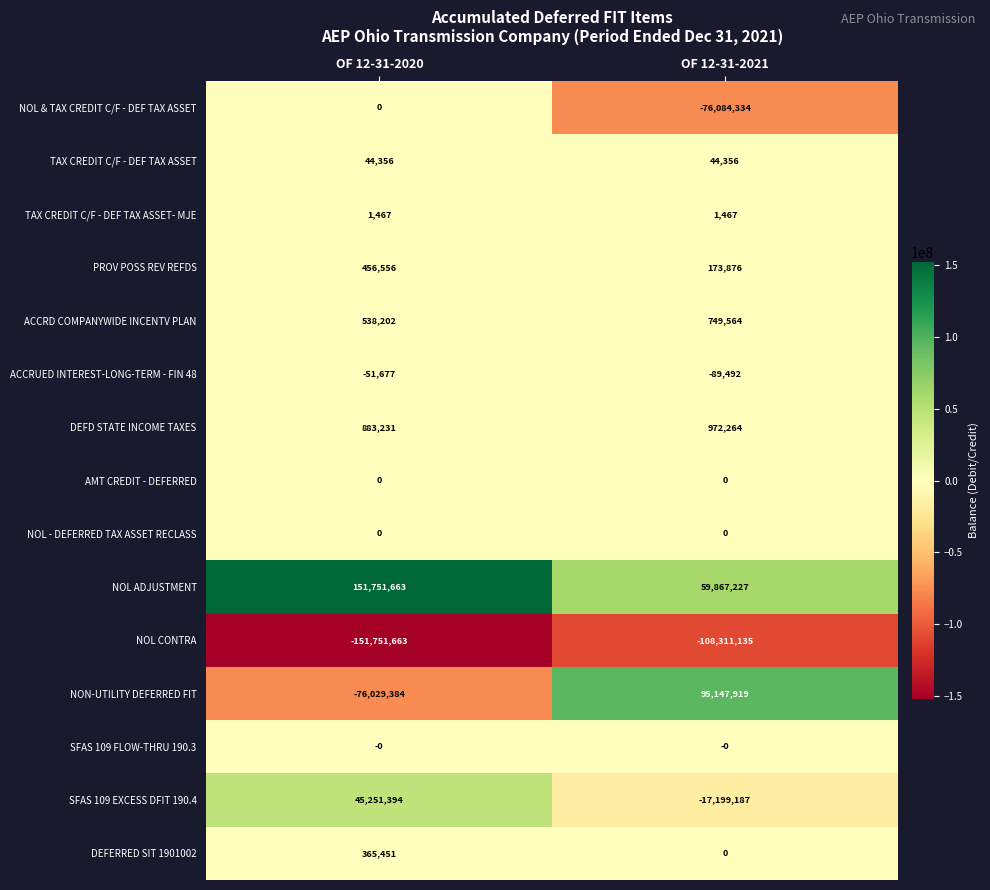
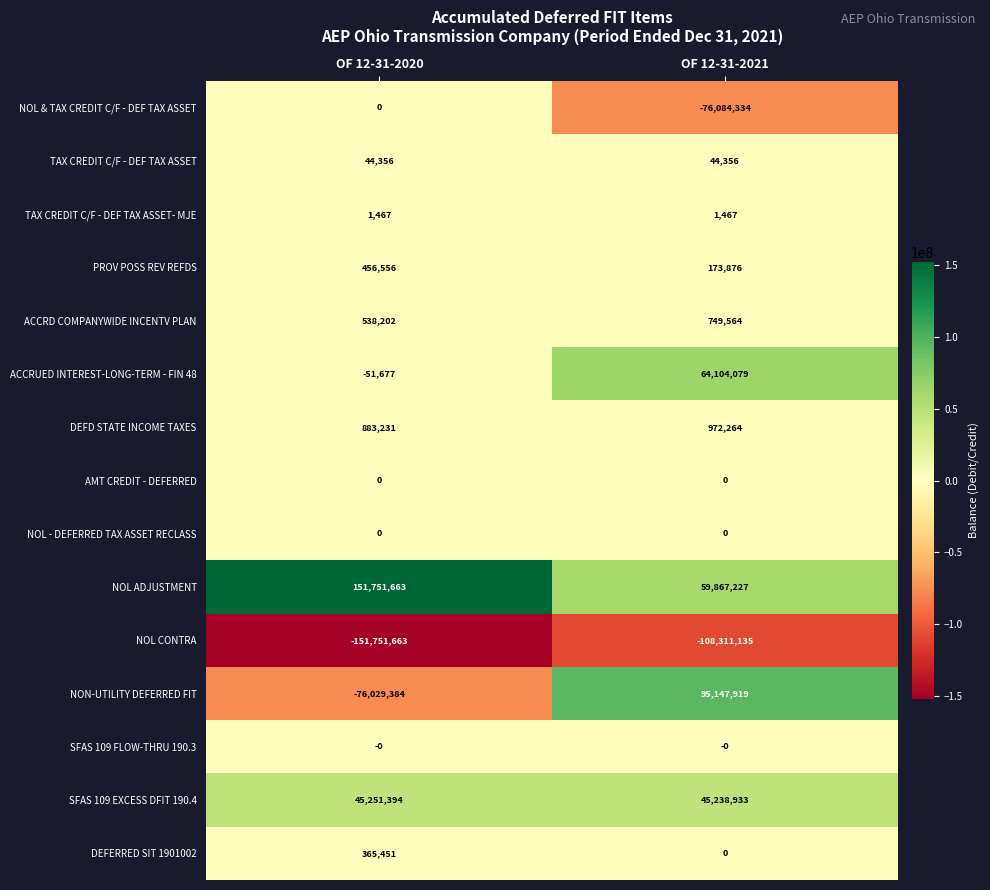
ACCRUED INTEREST-LONG-TERM - FIN 48, OF 12-31-2021: -89,492 -> 64,104,079
SFAS 109 EXCESS DFIT 190.4, OF 12-31-2021: -17,199,187 -> 45,238,933
